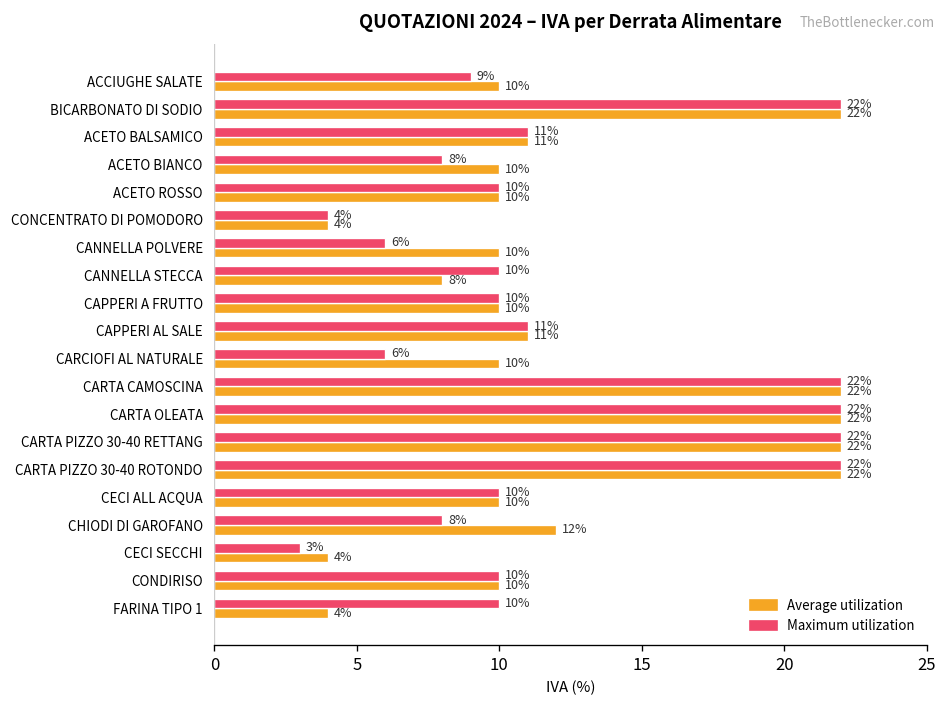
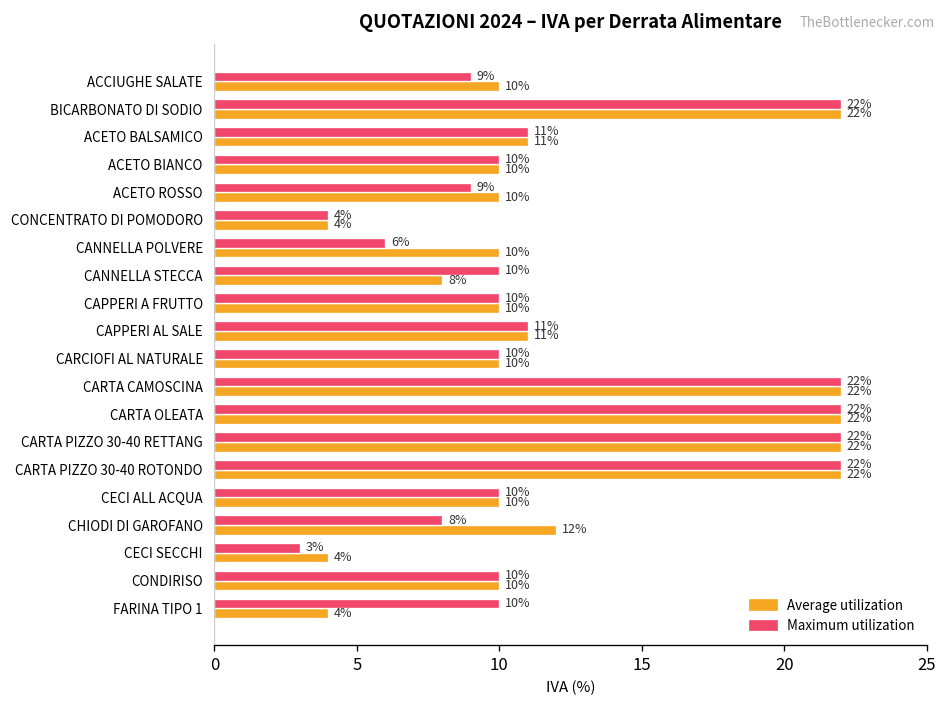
Maximum utilization, ACETO BIANCO: 8% -> 10%
Maximum utilization, ACETO ROSSO: 10% -> 9%
Maximum utilization, CARCIOFI AL NATURALE: 6% -> 10%
